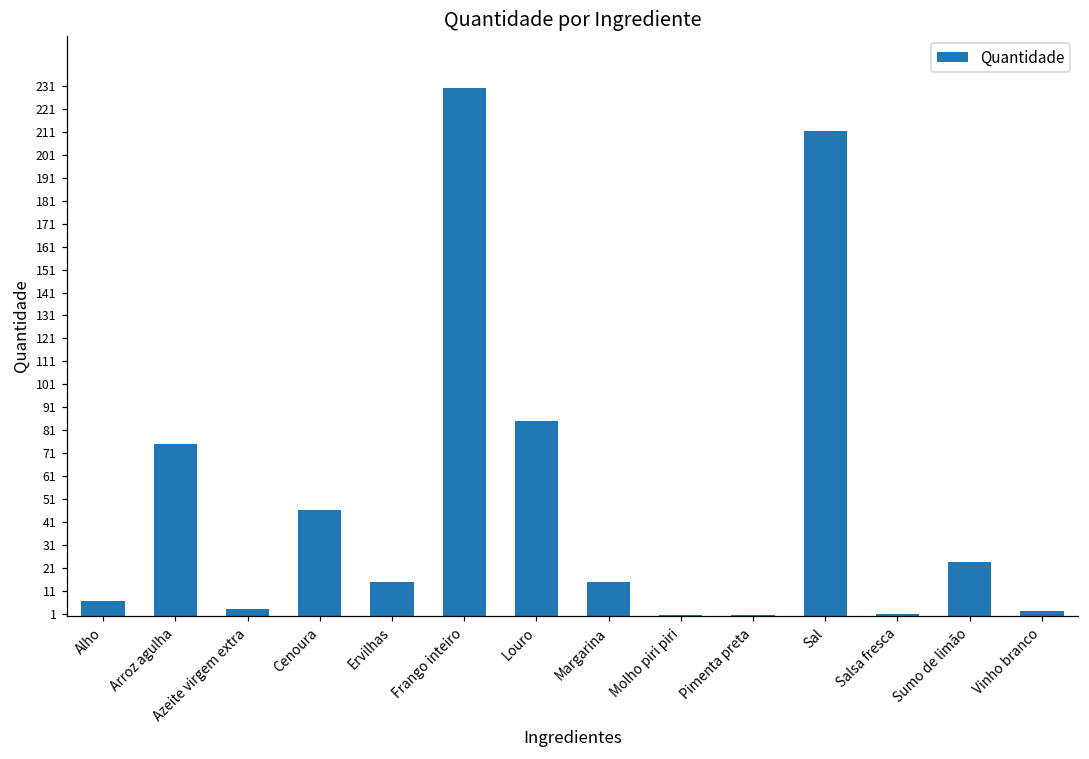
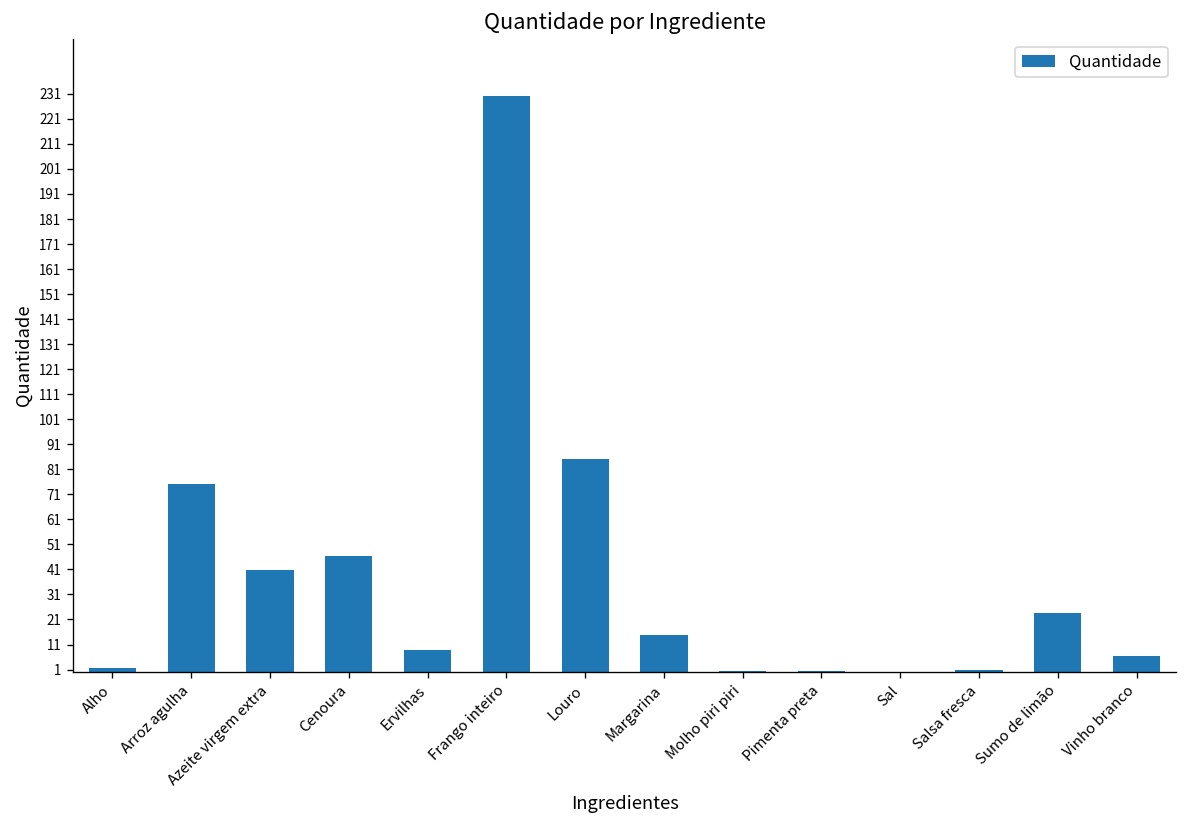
Alho: 7 -> 2
Azeite virgem extra: 3 -> 41
Ervilhas: 15 -> 9
Sal: 212 -> 0
Vinho branco: 2 -> 6
